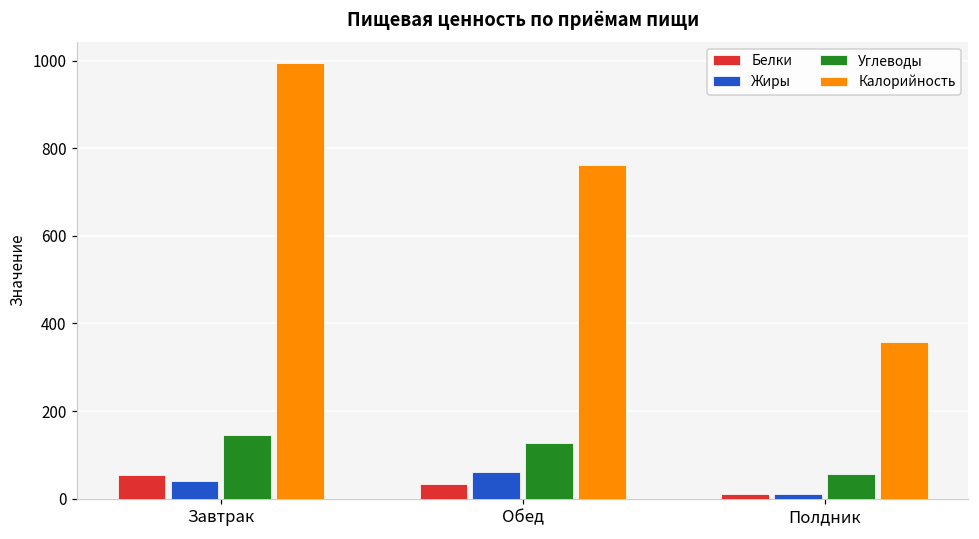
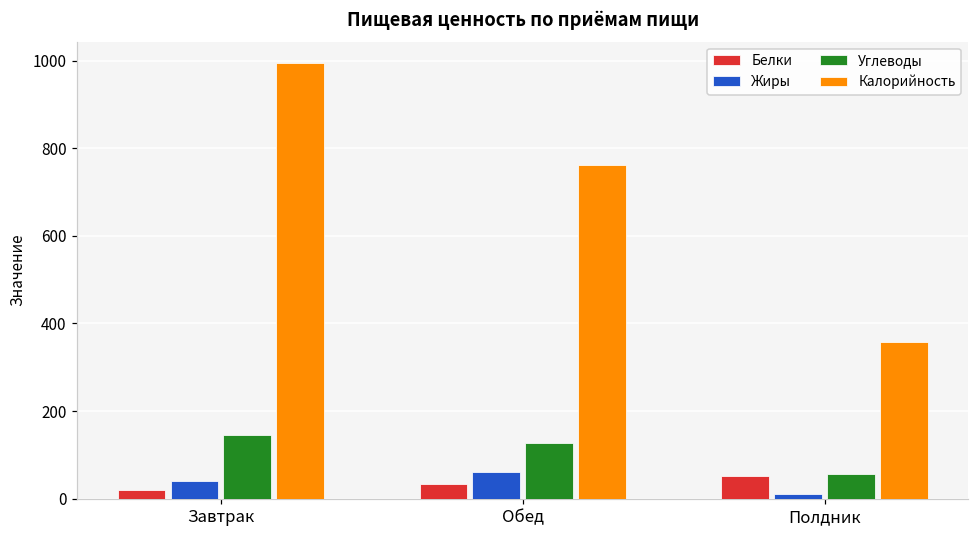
Белки, Завтрак: 50 -> 20
Белки, Полдник: 10 -> 50
